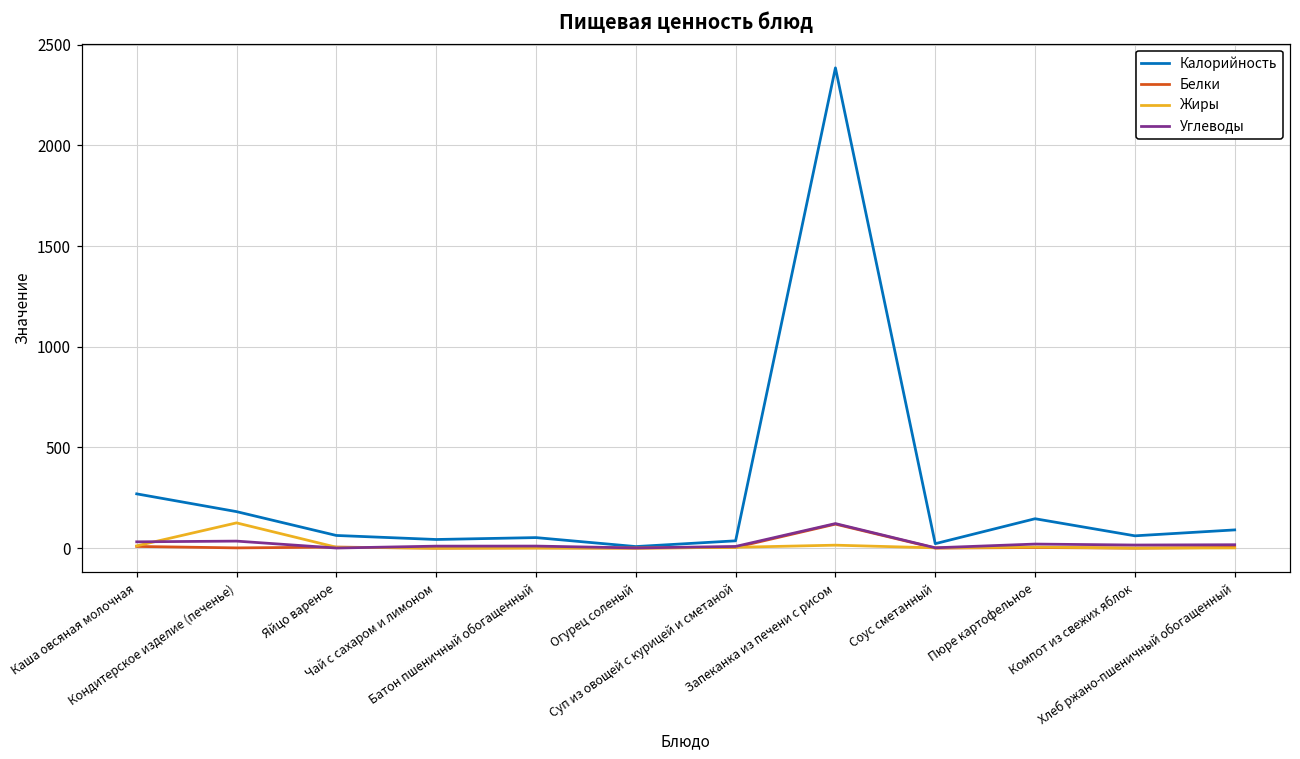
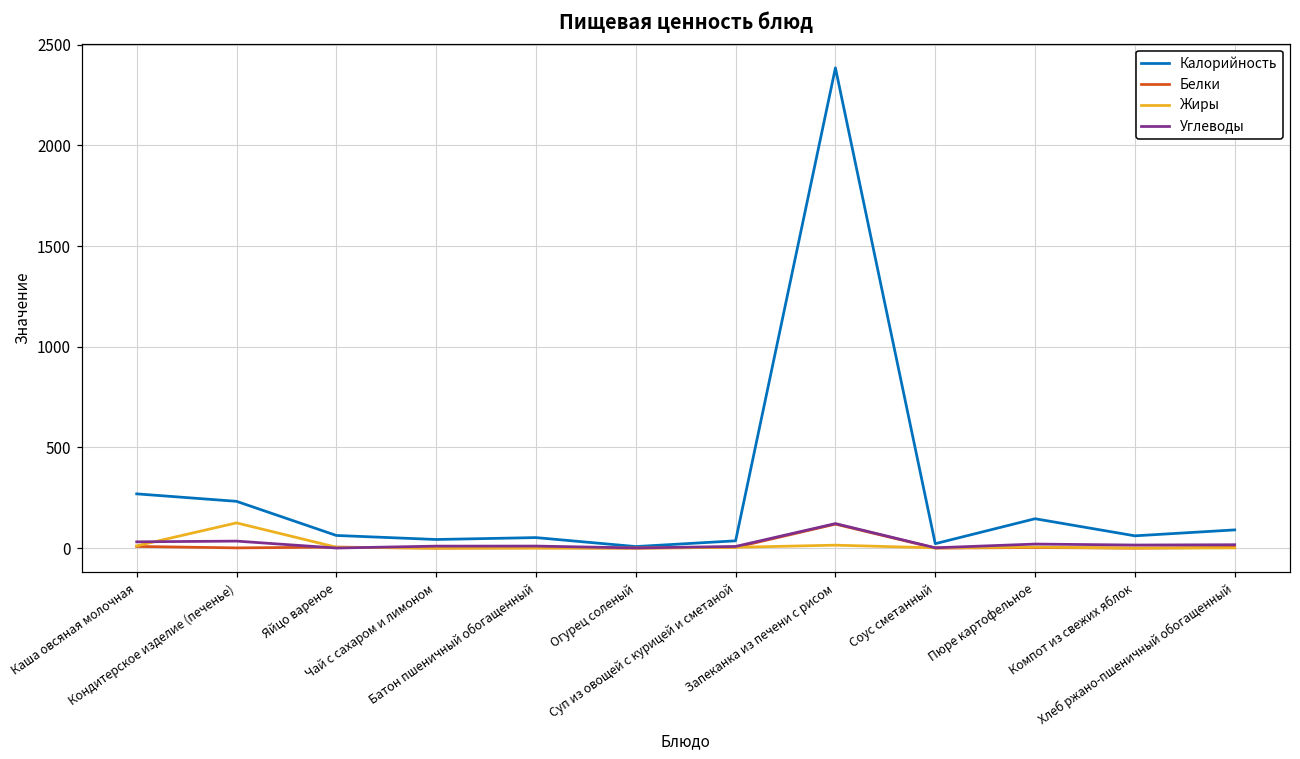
Калорийность, Кондитерское изделие (печенье): 180 -> 230
